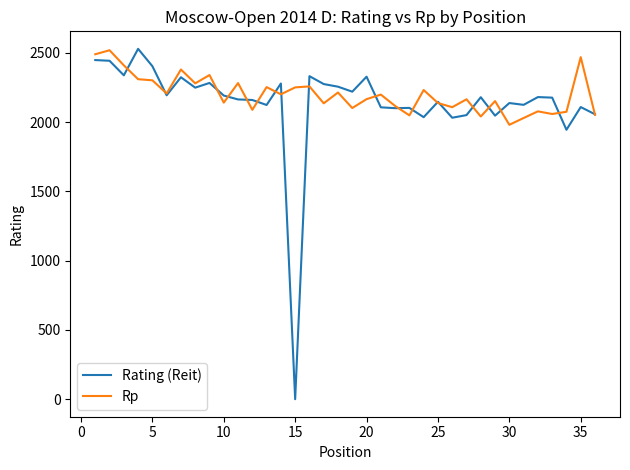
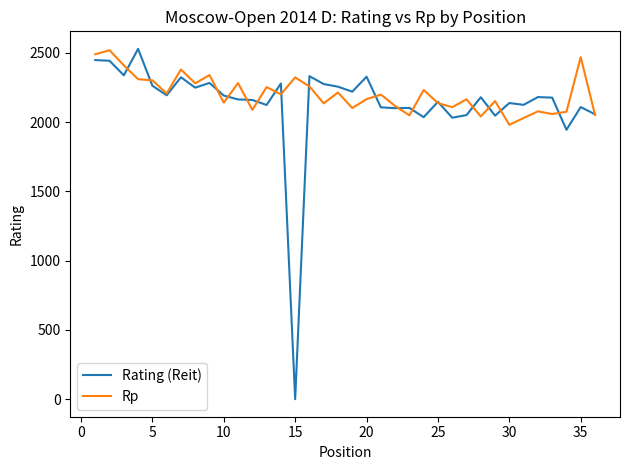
Rating (Reit), 5: 2400 -> 2260
Rp, 15: 2250 -> 2320
